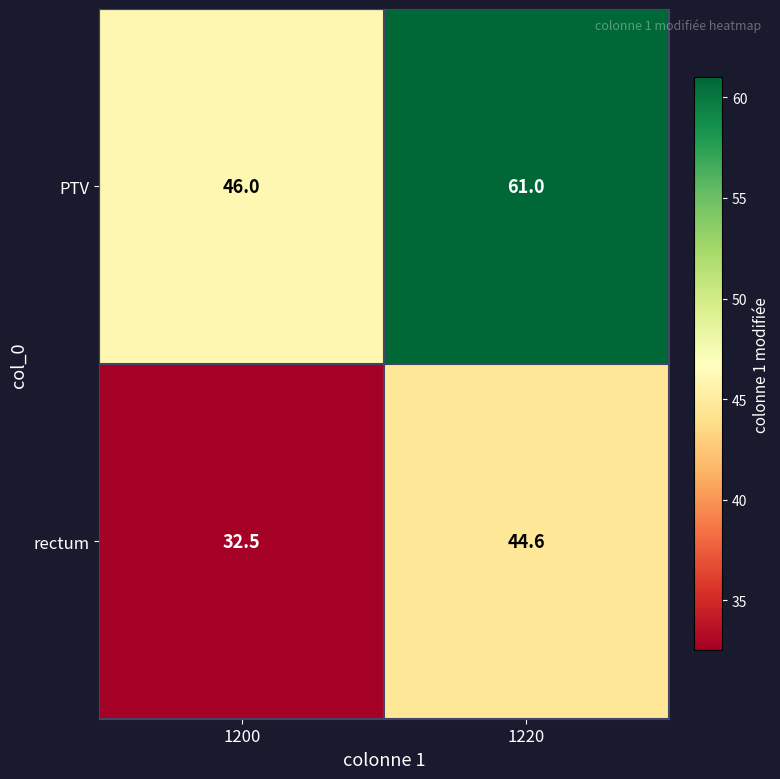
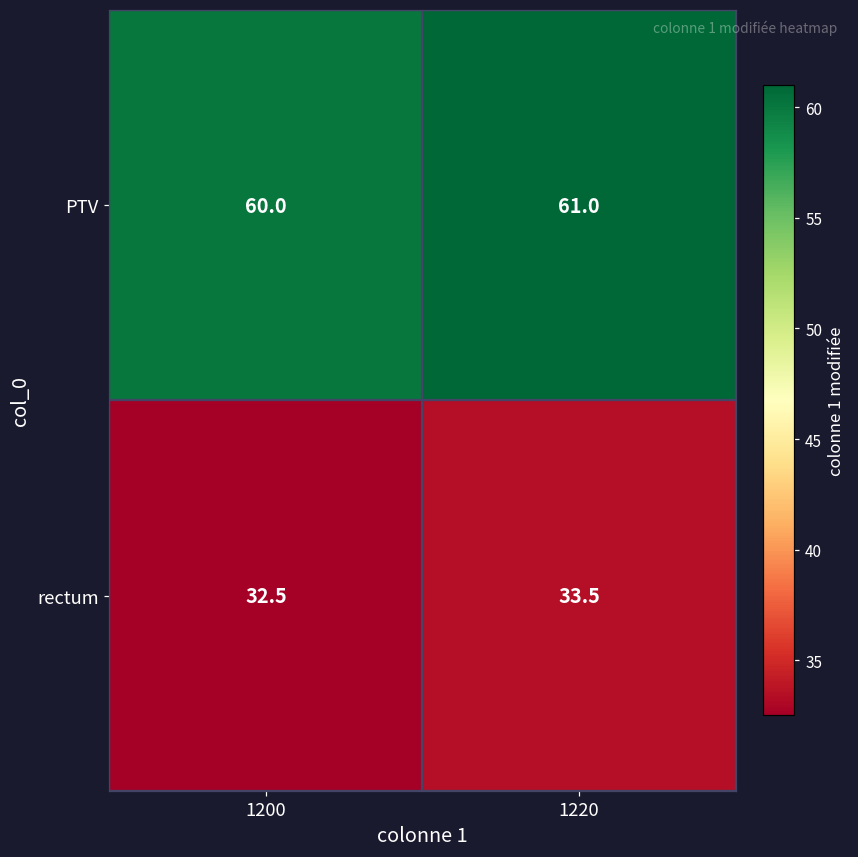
PTV, 1200: 46.0 -> 60.0
rectum, 1220: 44.6 -> 33.5
